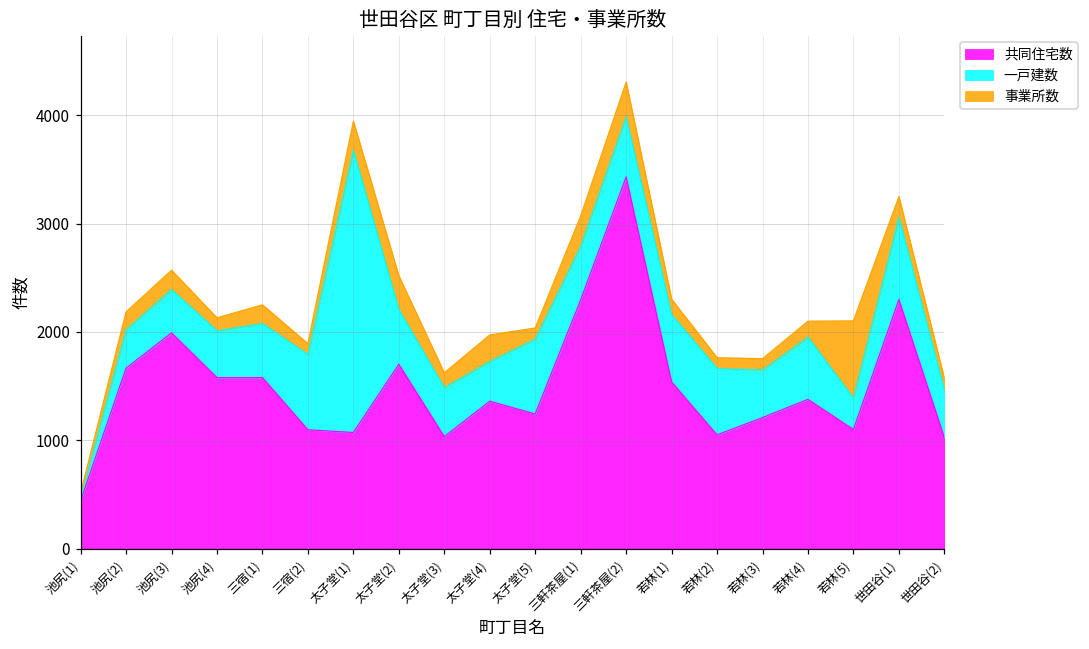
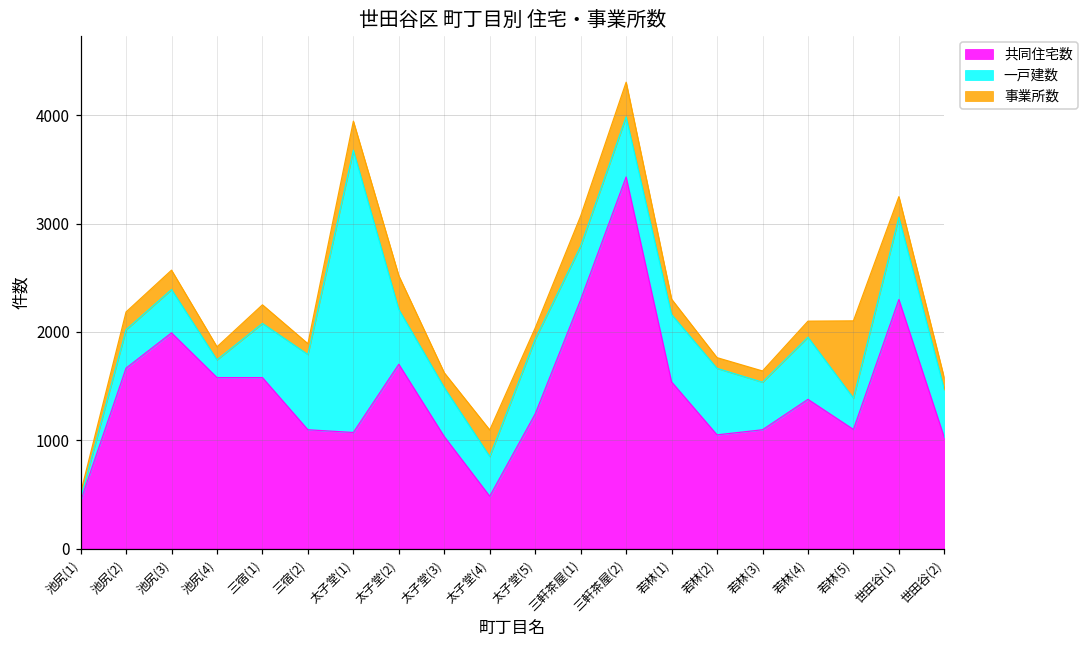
一戸建数, 池尻(4): 400 -> 200
共同住宅数, 太子堂(4): 1400 -> 500
共同住宅数, 若林(3): 1200 -> 1100
